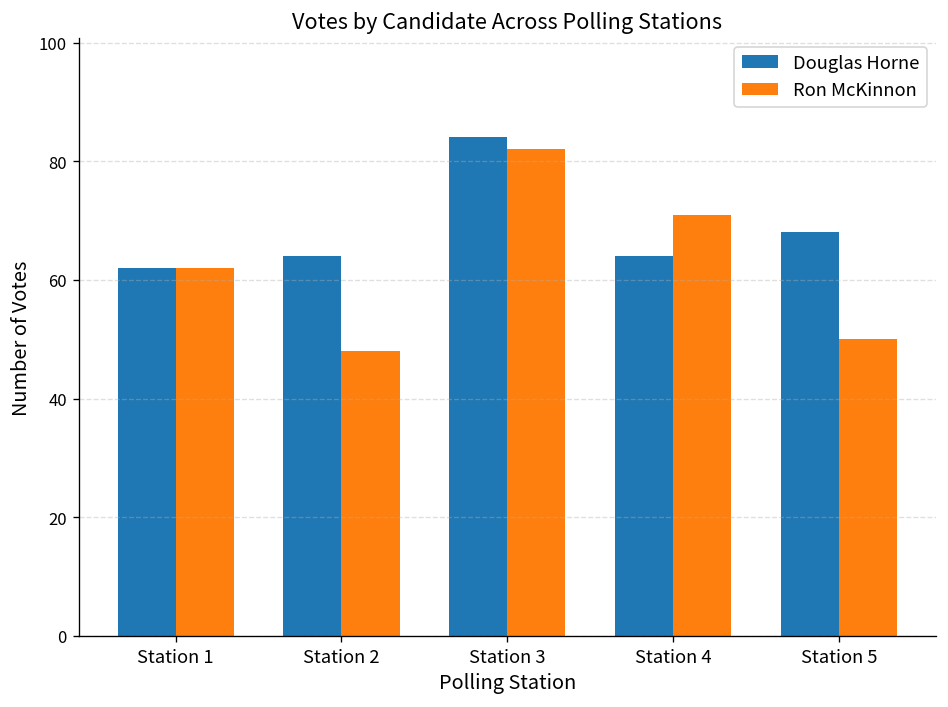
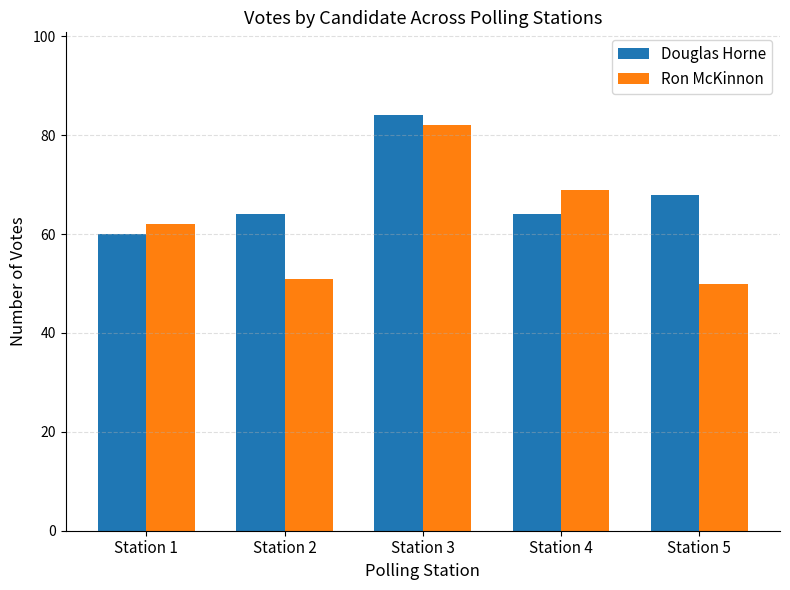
Douglas Horne, Station 1: 62 -> 60
Ron McKinnon, Station 2: 48 -> 51
Ron McKinnon, Station 4: 71 -> 69
